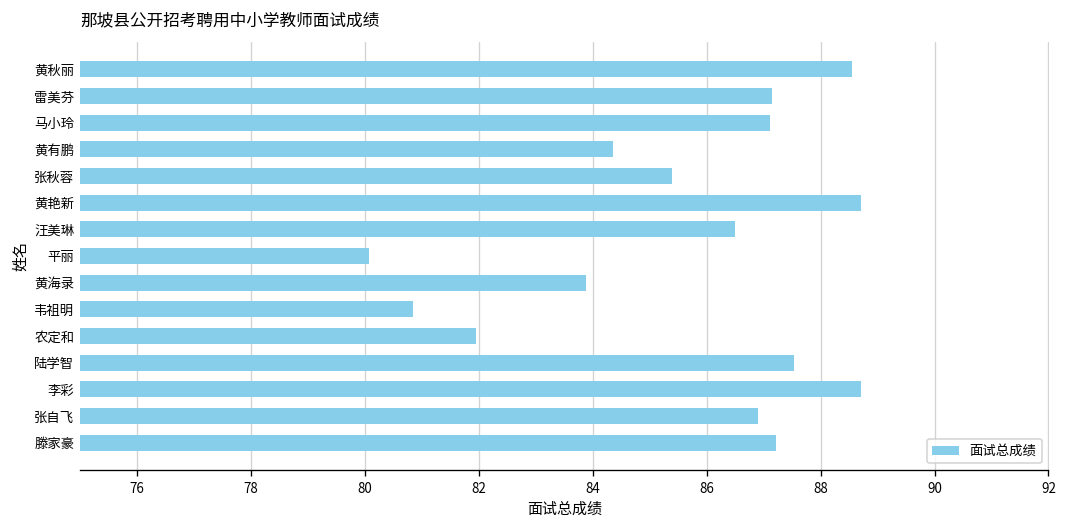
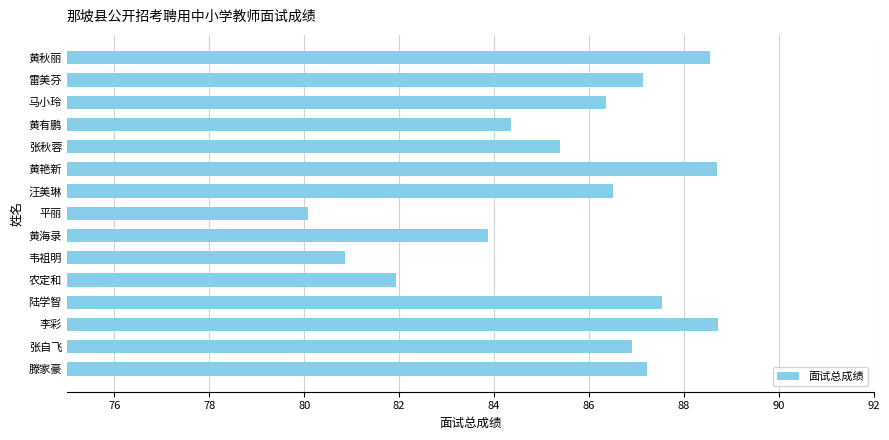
马小玲: 87.1 -> 86.4
